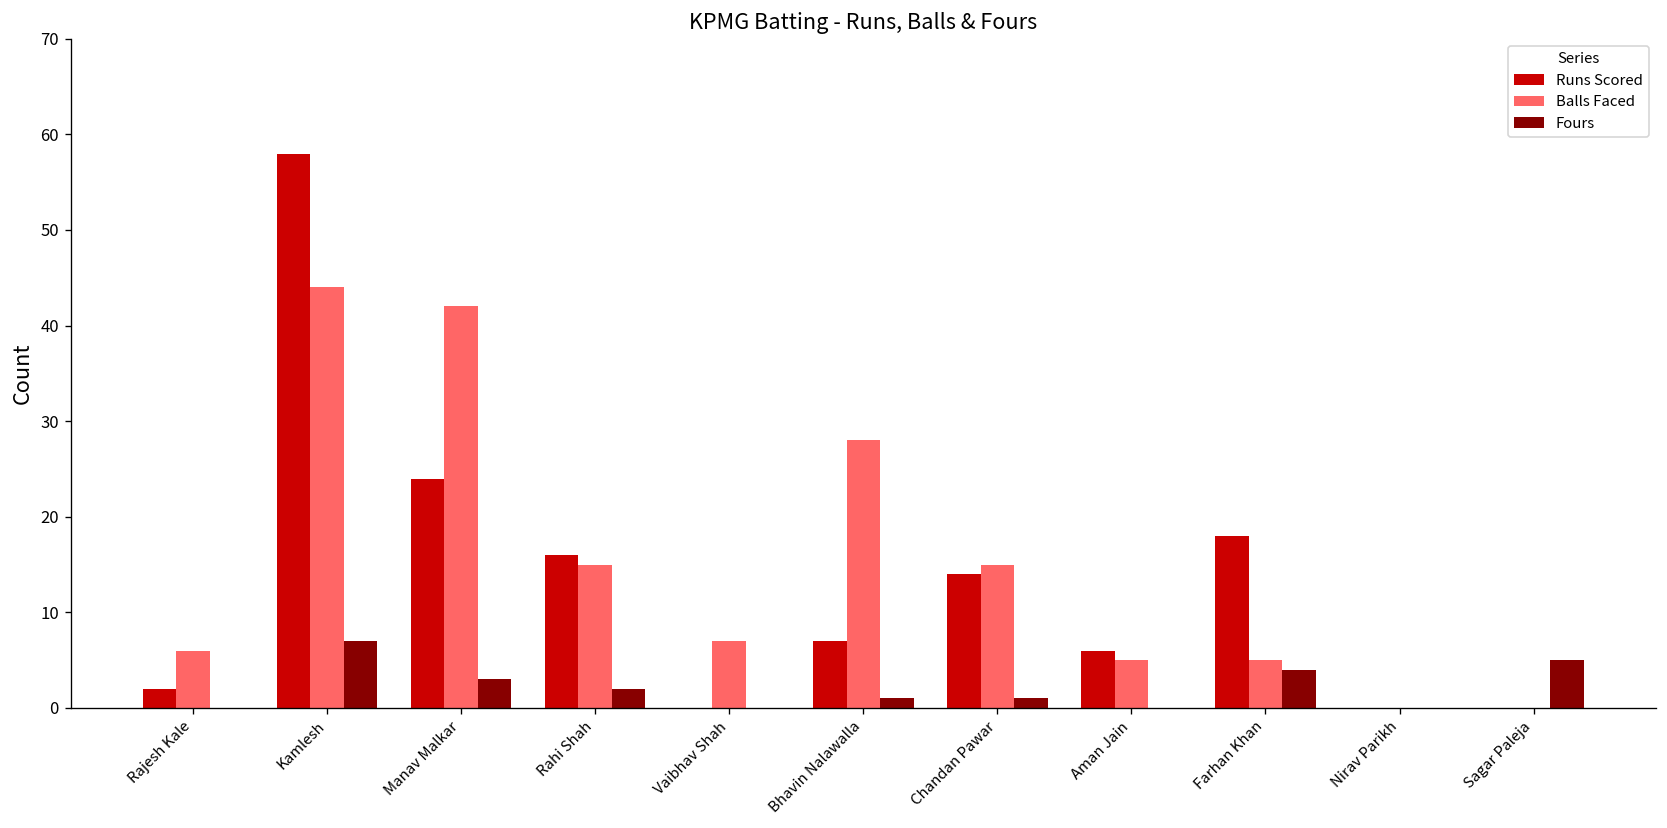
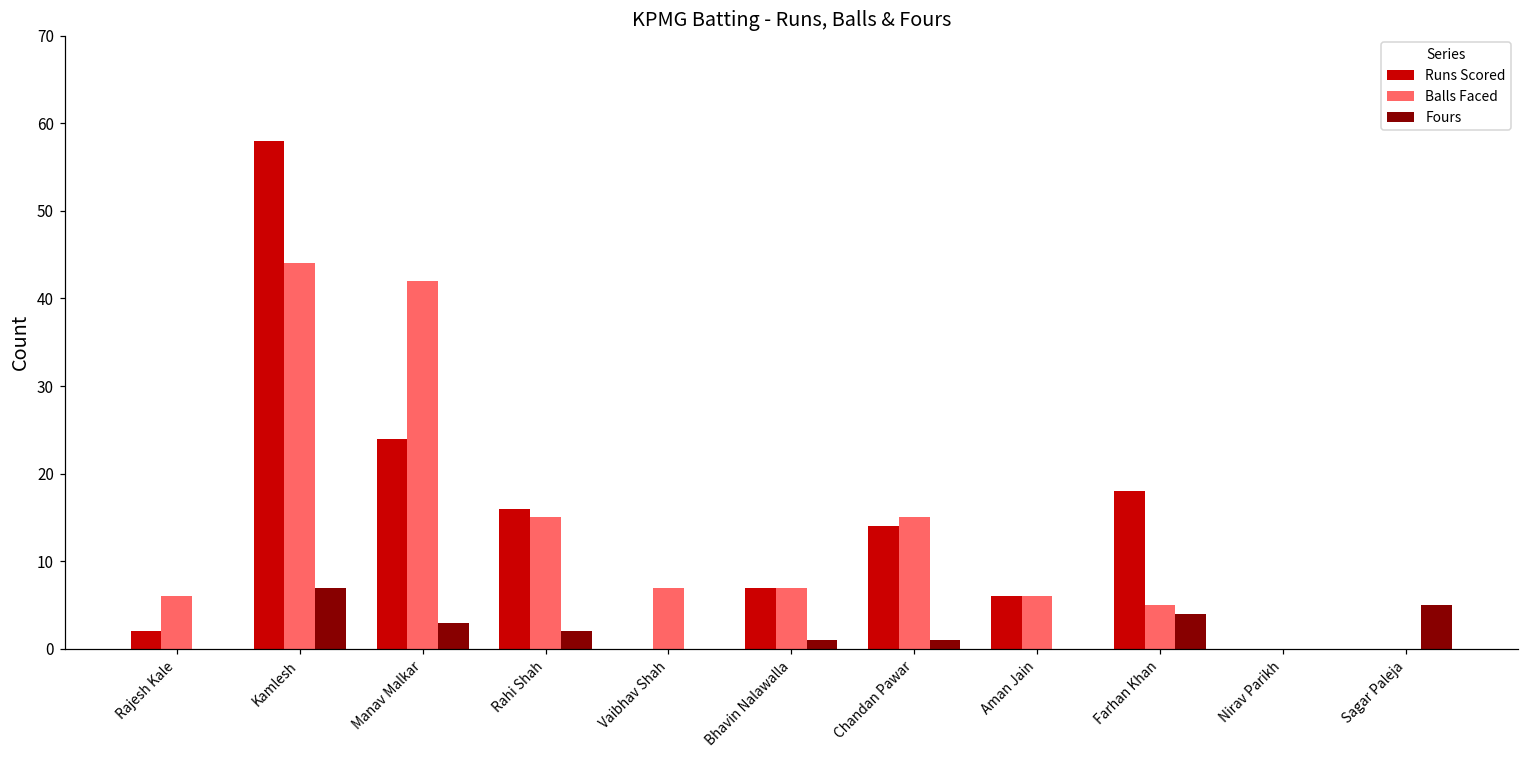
Balls Faced, Bhavin Nalawalla: 28 -> 7
Balls Faced, Aman Jain: 5 -> 6
